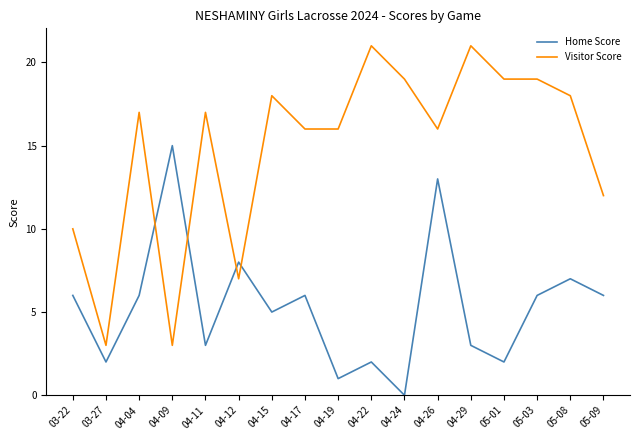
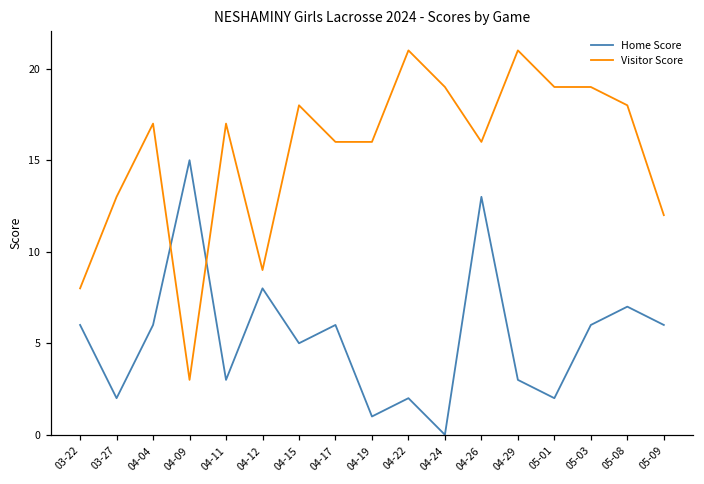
Visitor Score, 03-22: 10 -> 8
Visitor Score, 03-27: 3 -> 13
Visitor Score, 04-12: 7 -> 9
